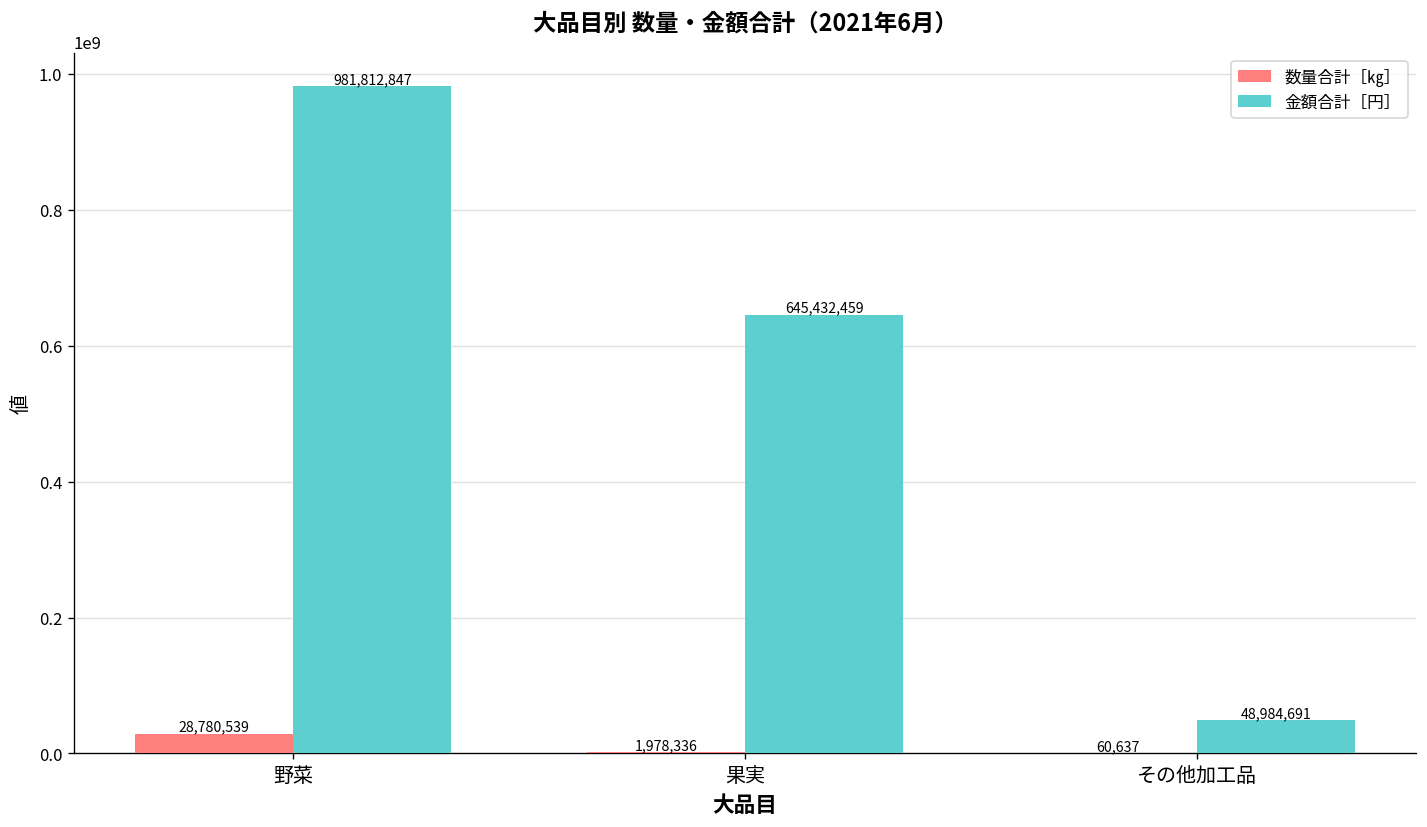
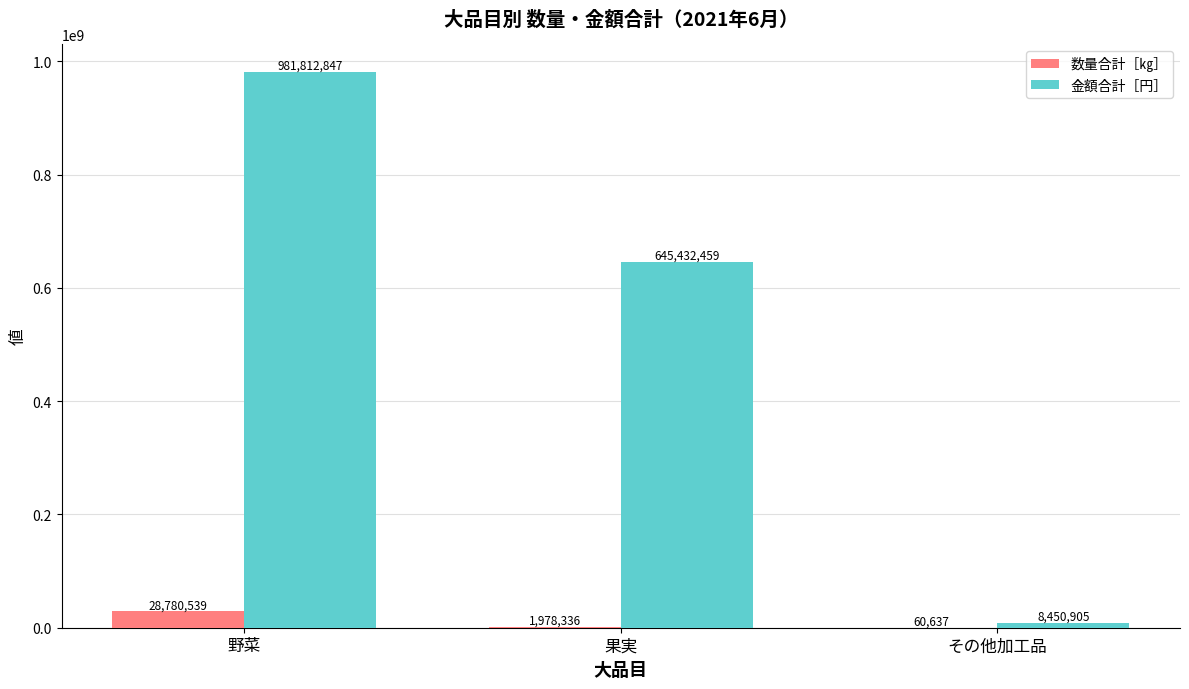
金額合計［円］, その他加工品: 48,984,691 -> 8,450,905
